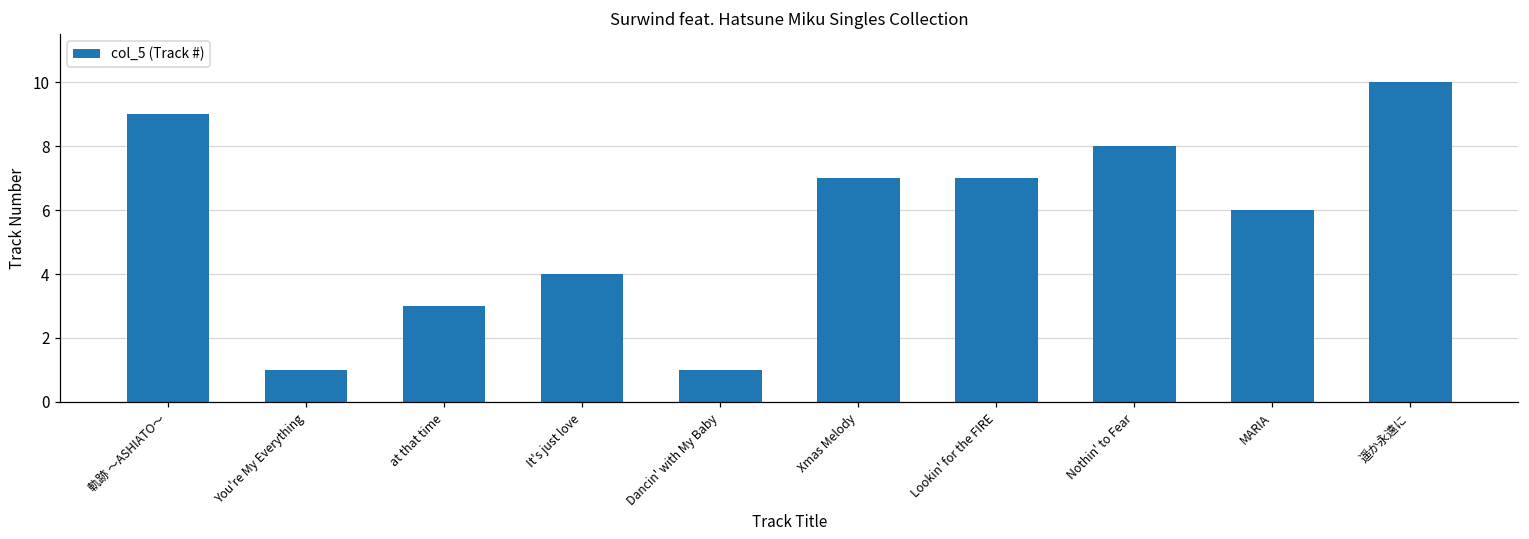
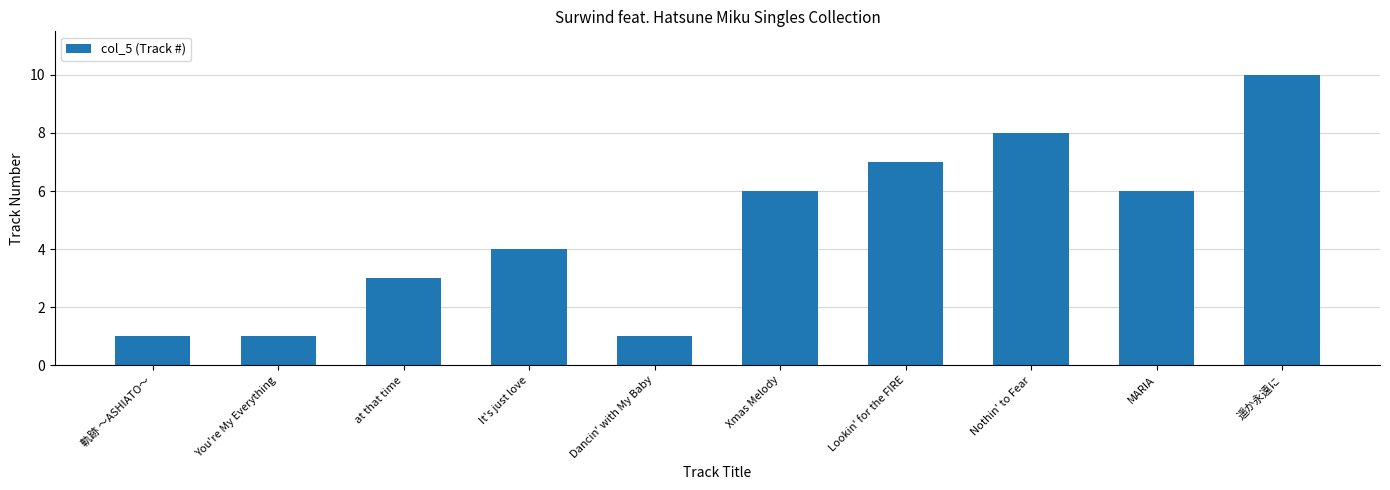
軌跡 ～ASHIATO～: 9 -> 1
Xmas Melody: 7 -> 6
